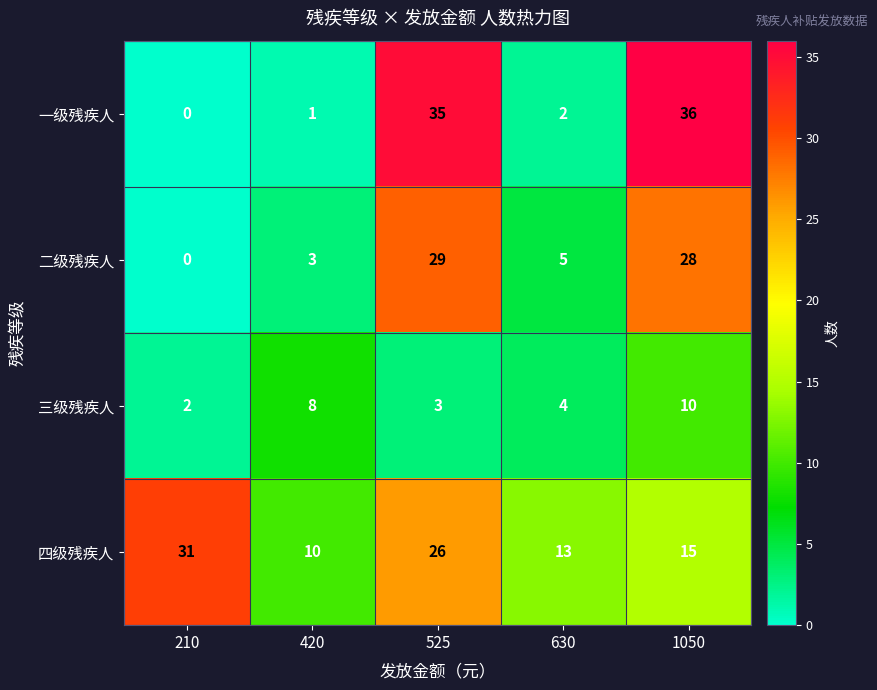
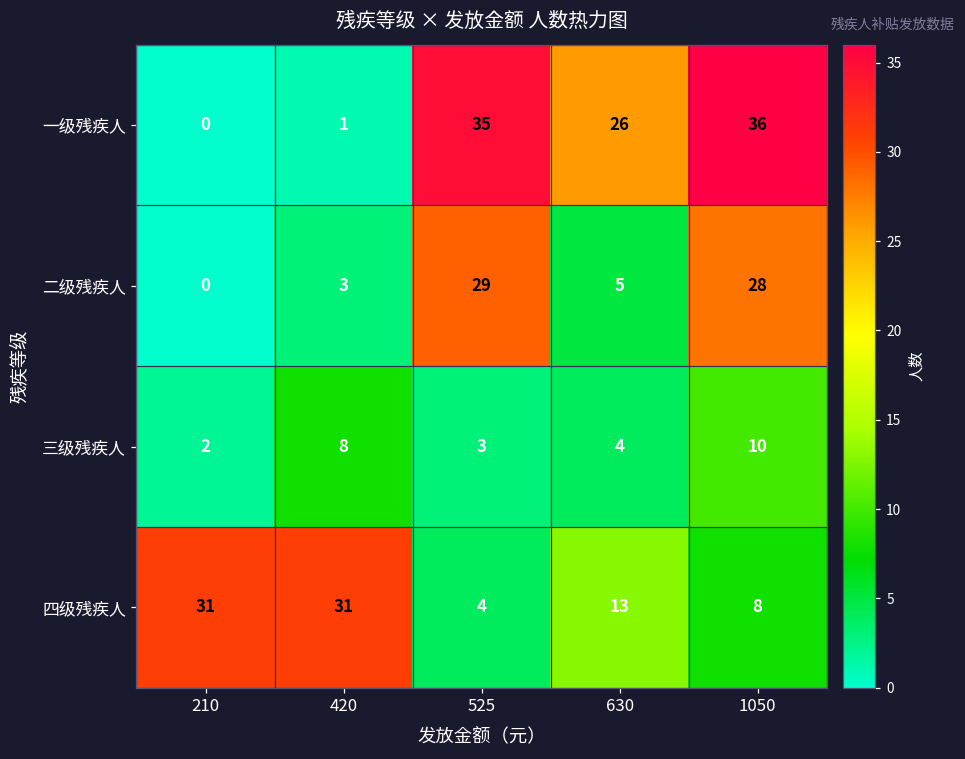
一级残疾人, 630: 2 -> 26
四级残疾人, 420: 10 -> 31
四级残疾人, 525: 26 -> 4
四级残疾人, 1050: 15 -> 8
